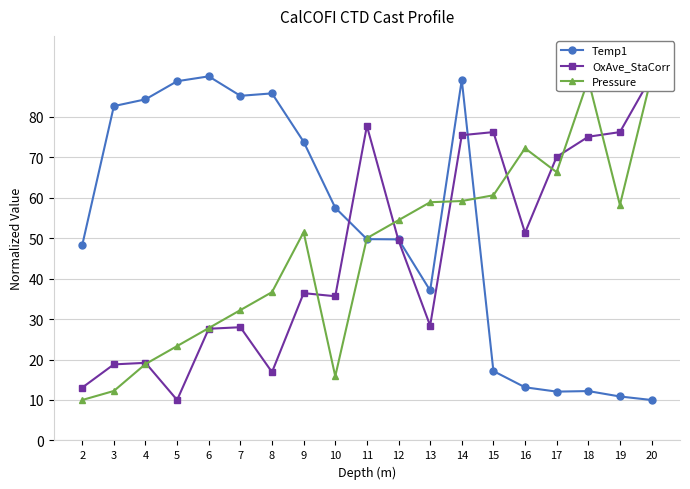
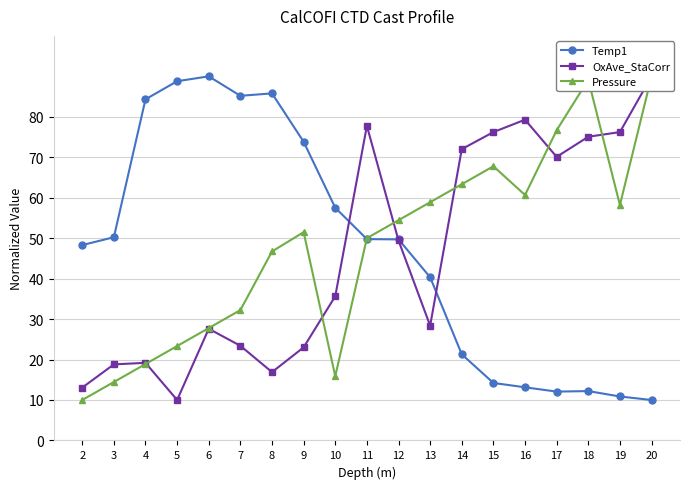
Temp1, 3: 83 -> 50
Pressure, 3: 12 -> 14
OxAve_StaCorr, 7: 28 -> 23
Pressure, 8: 37 -> 47
OxAve_StaCorr, 9: 36 -> 23
Temp1, 13: 37 -> 40
Temp1, 14: 89 -> 21
OxAve_StaCorr, 14: 75 -> 72
Pressure, 14: 59 -> 63
Temp1, 15: 17 -> 14
Pressure, 15: 61 -> 68
OxAve_StaCorr, 16: 51 -> 79
Pressure, 16: 72 -> 61
Pressure, 17: 66 -> 77
